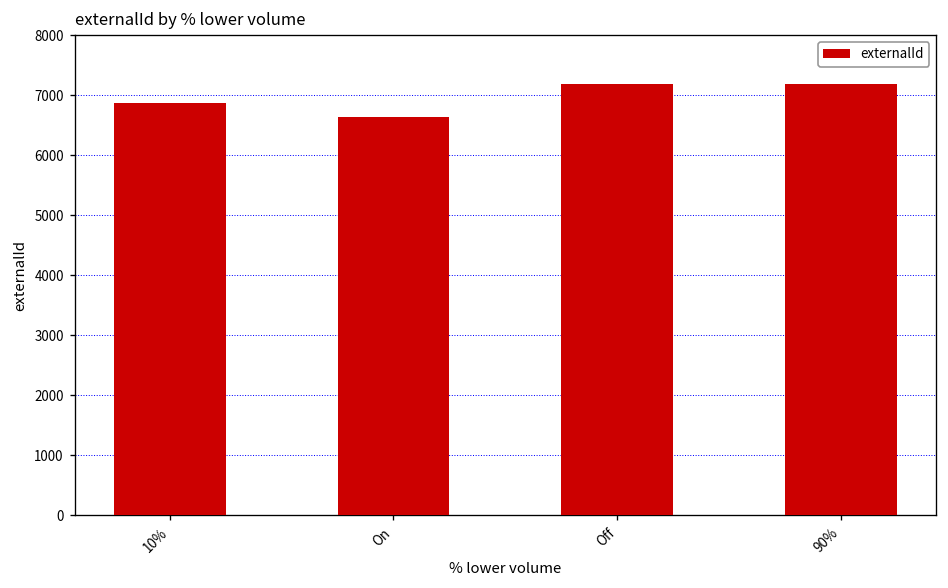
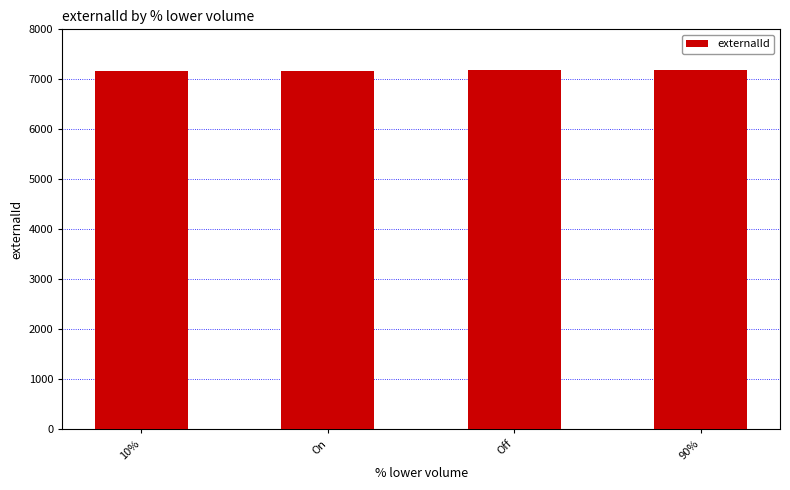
10%: 6900 -> 7200
On: 6600 -> 7200
